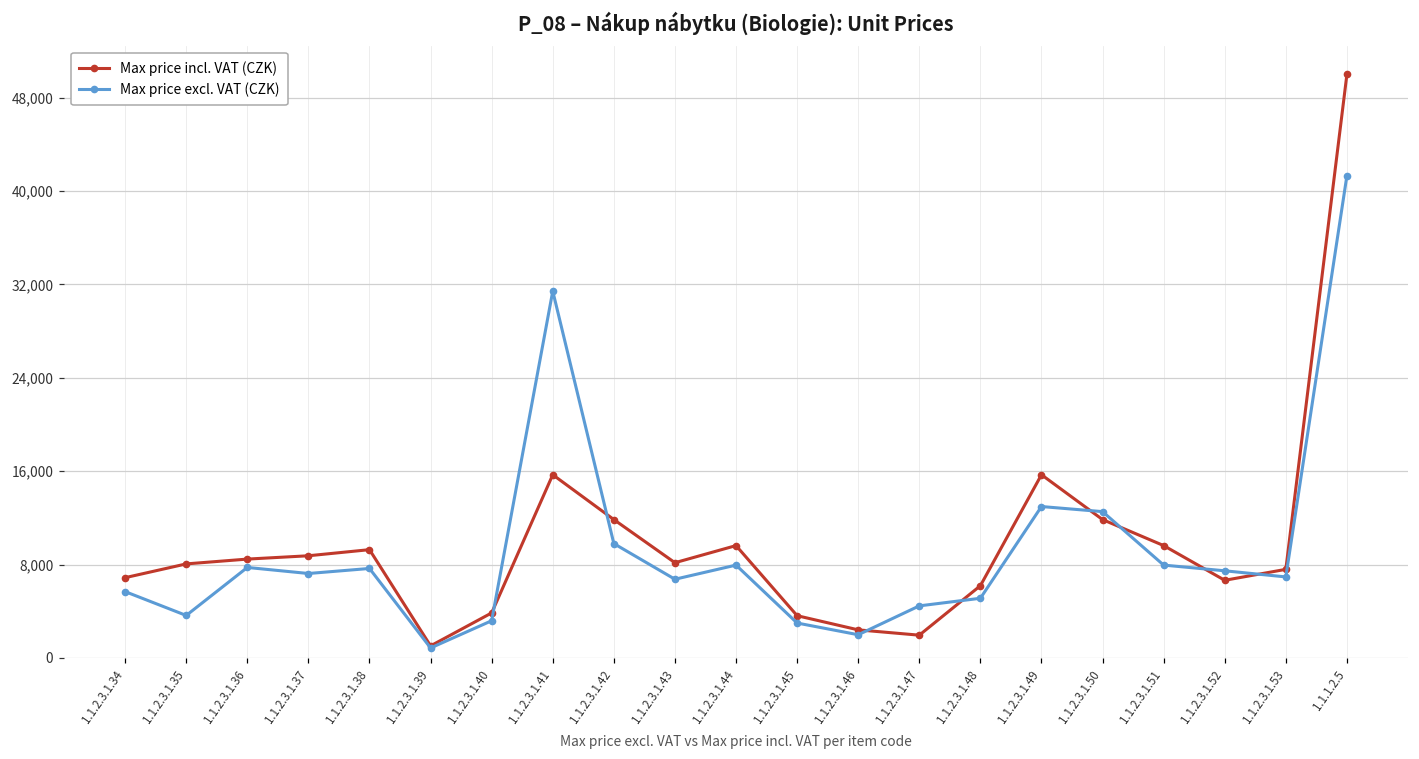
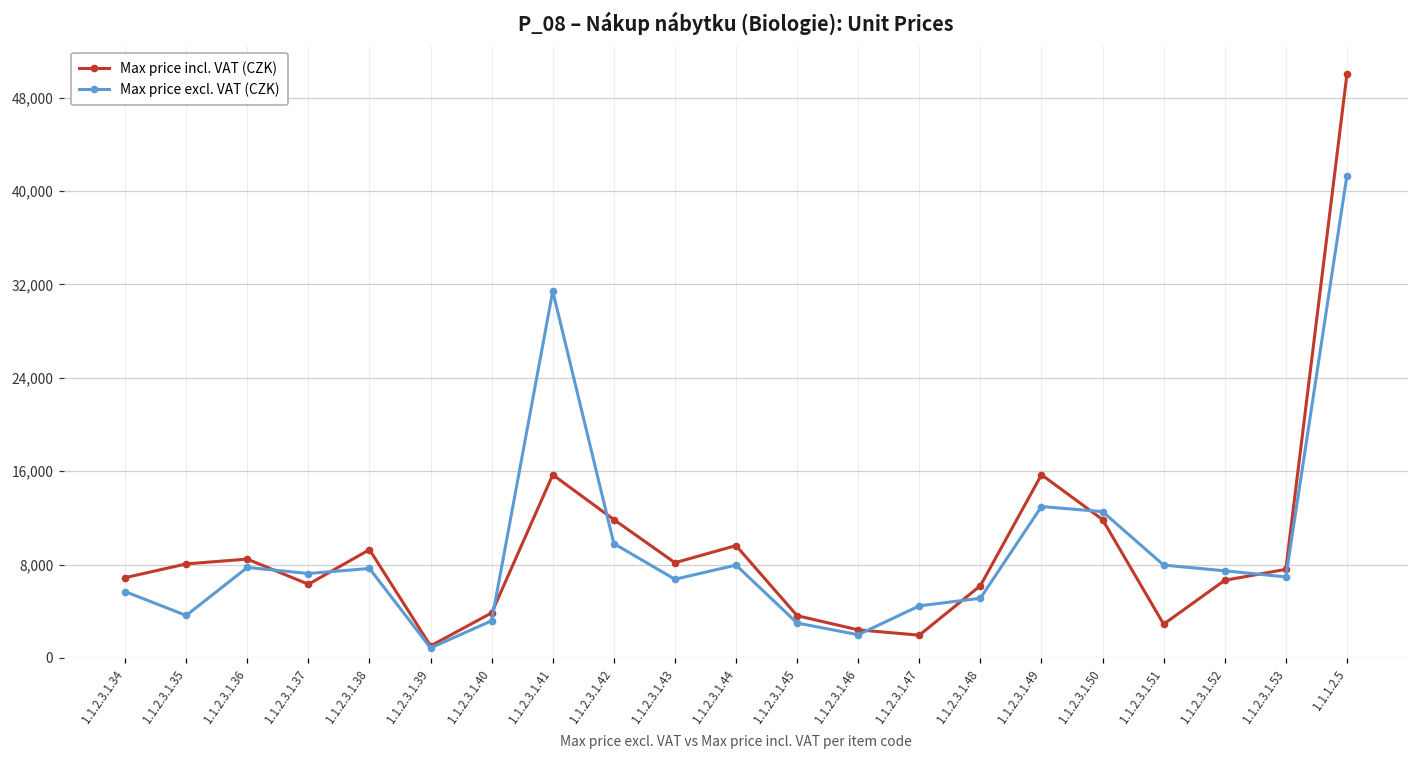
Max price incl. VAT (CZK), 1.1.2.3.1.37: 8,800 -> 6,300
Max price incl. VAT (CZK), 1.1.2.3.1.51: 9,600 -> 2,900
